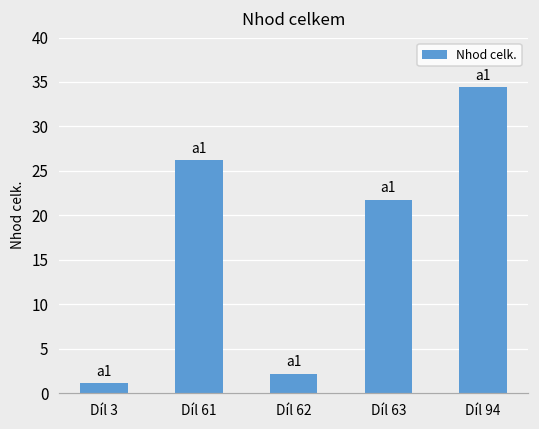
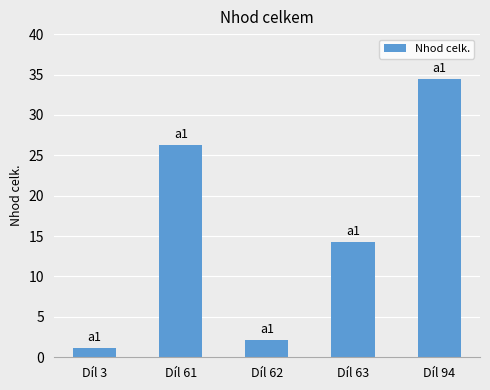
Díl 63: 22 -> 14
